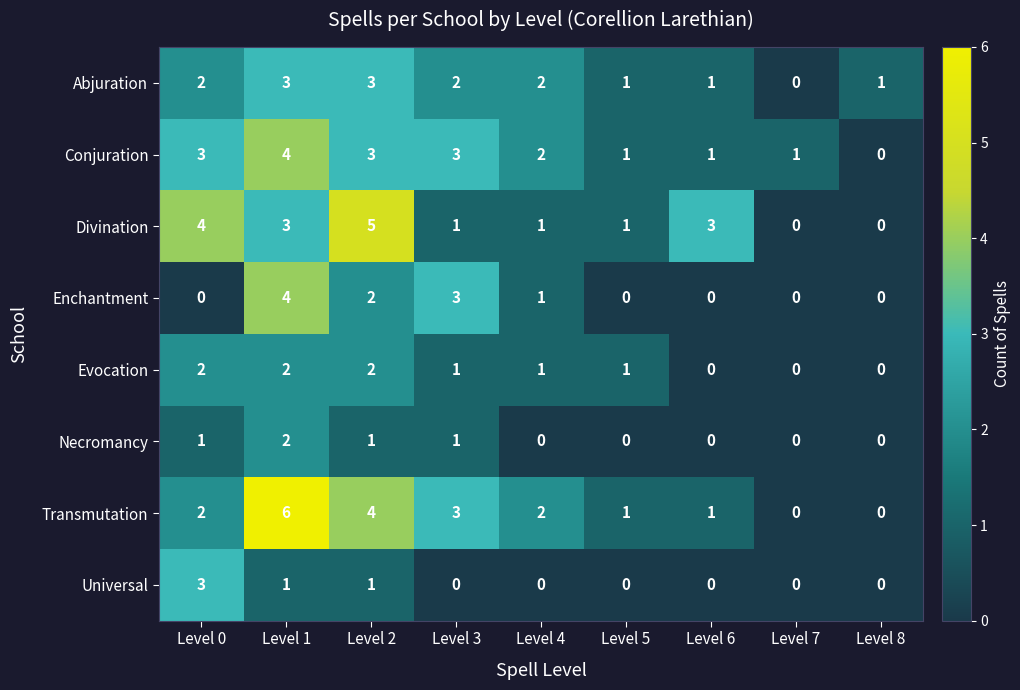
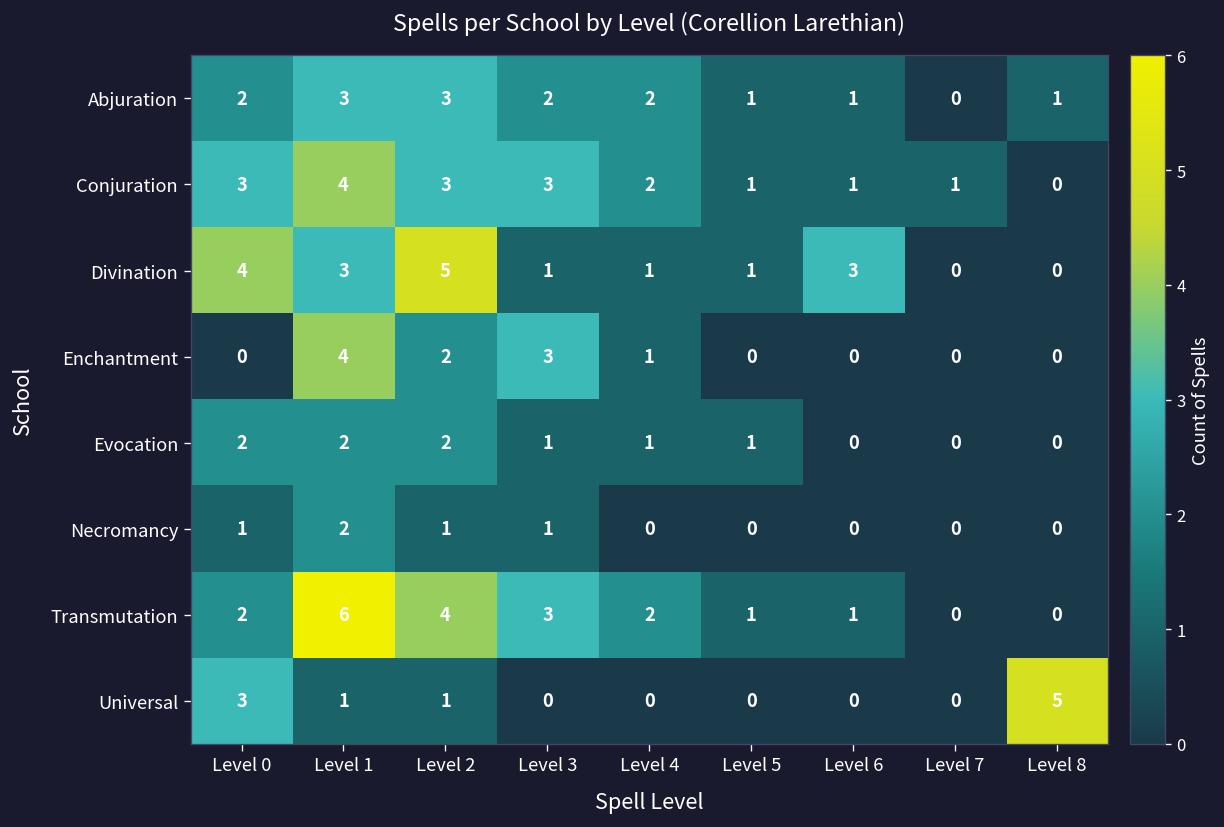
Universal, Level 8: 0 -> 5
